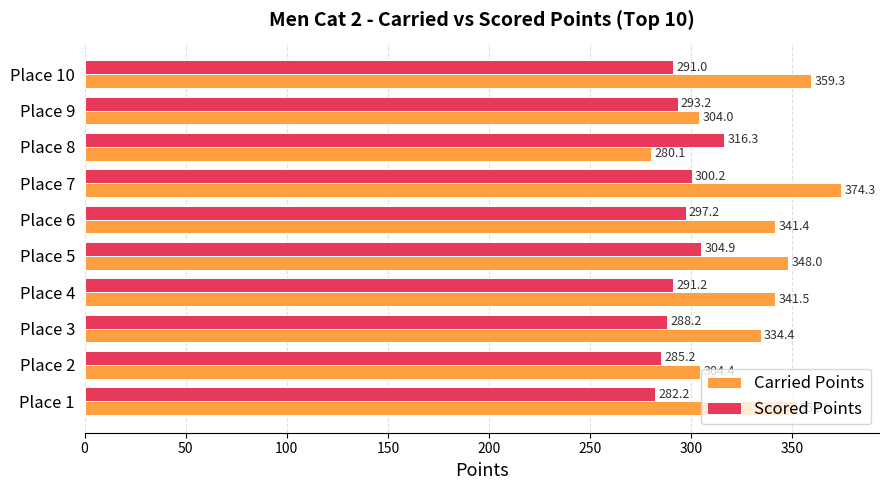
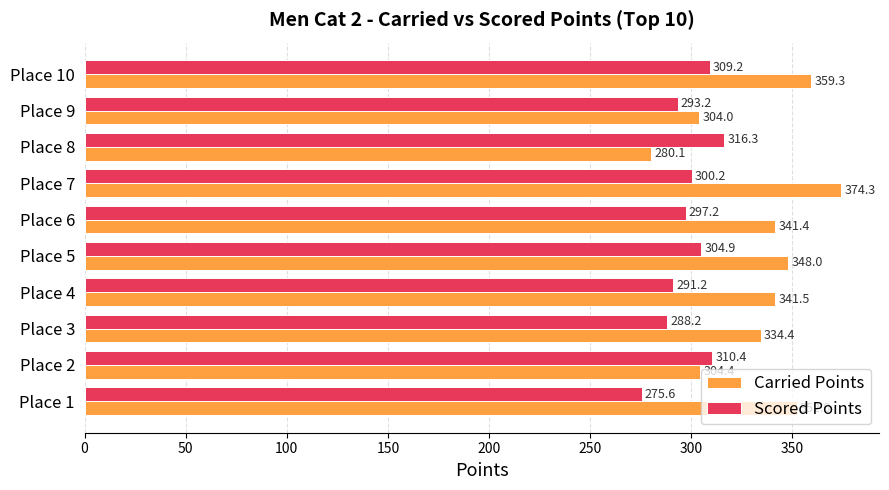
Scored Points, Place 10: 291.0 -> 309.2
Scored Points, Place 2: 285.2 -> 310.4
Scored Points, Place 1: 282.2 -> 275.6
